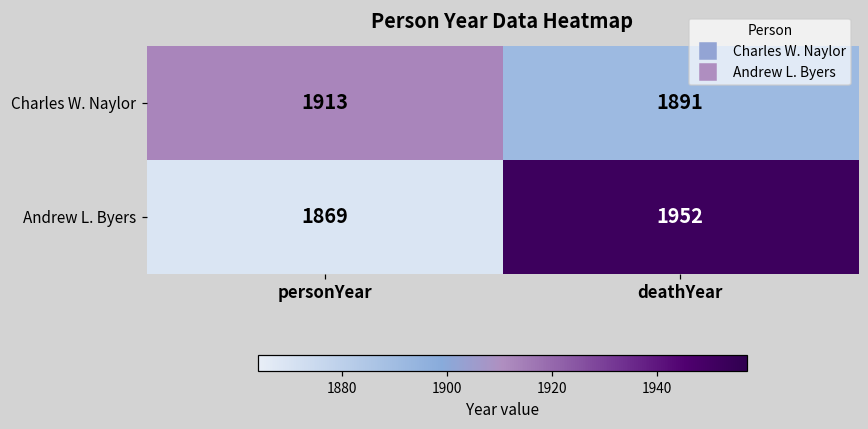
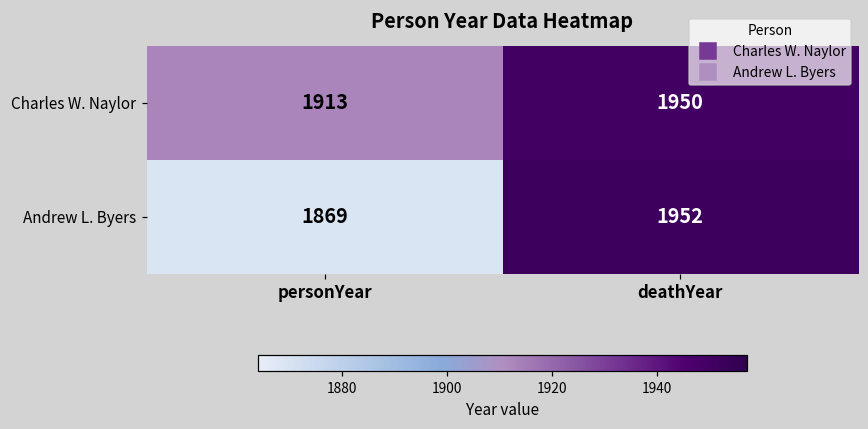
Charles W. Naylor, deathYear: 1891 -> 1950
